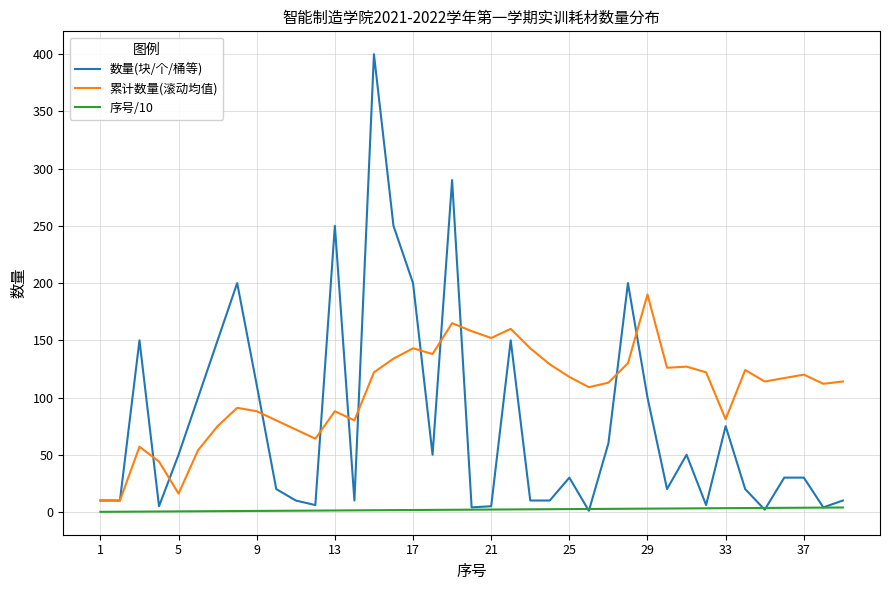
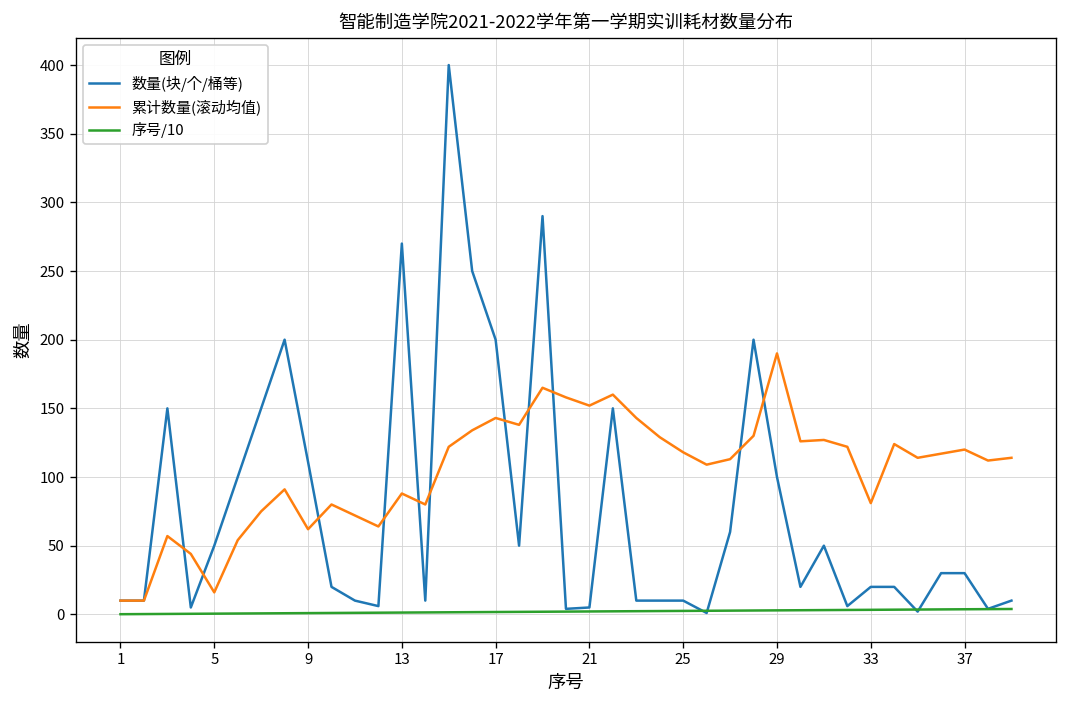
累计数量(滚动均值), 9: 88 -> 62
数量(块/个/桶等), 13: 250 -> 270
数量(块/个/桶等), 25: 30 -> 10
数量(块/个/桶等), 33: 75 -> 20
